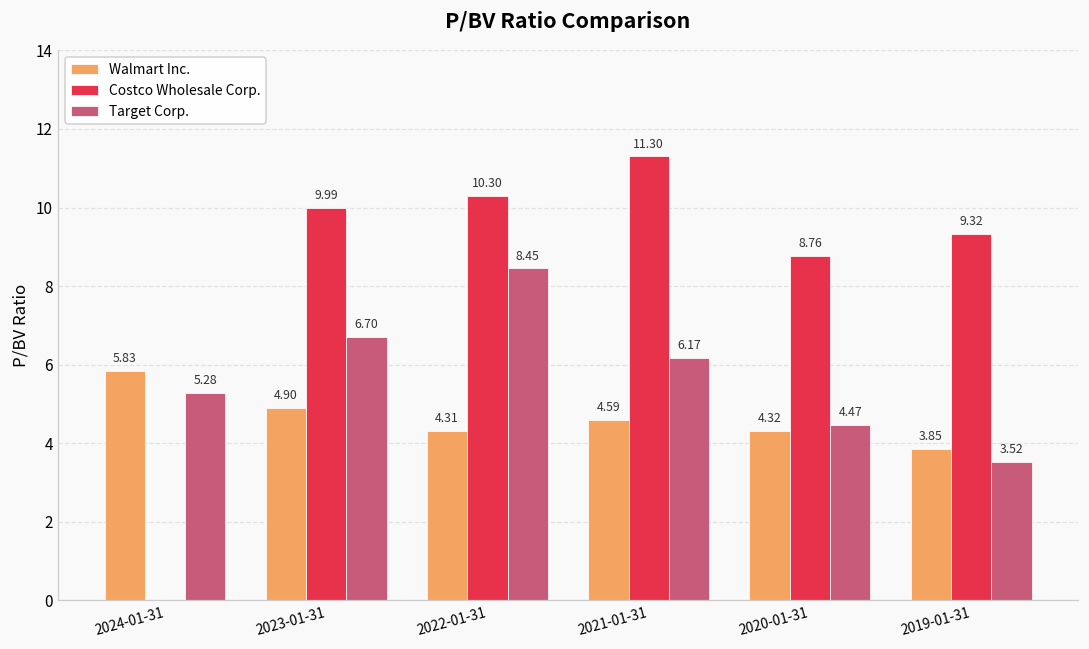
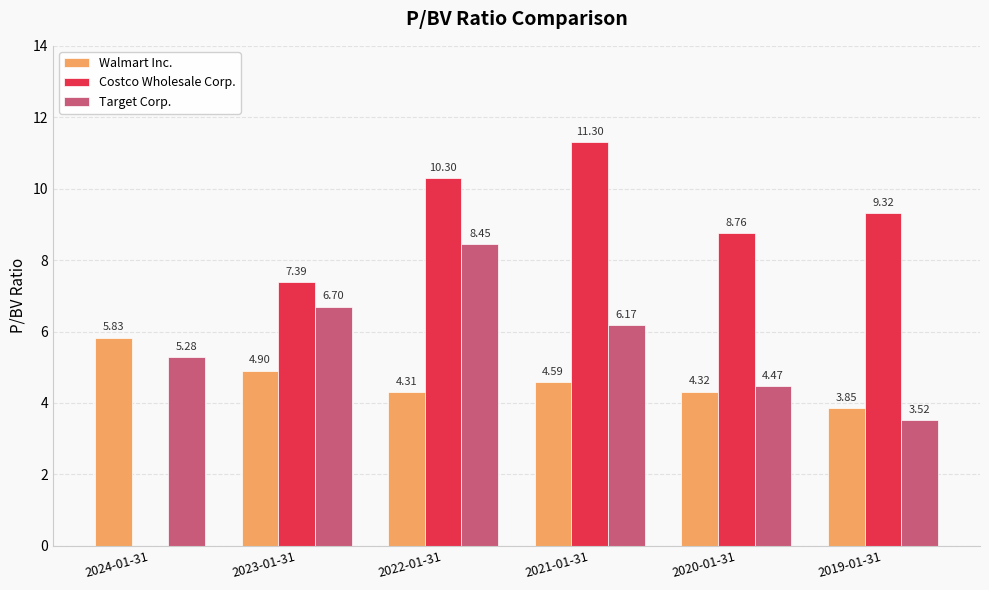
Costco Wholesale Corp., 2023-01-31: 9.99 -> 7.39
